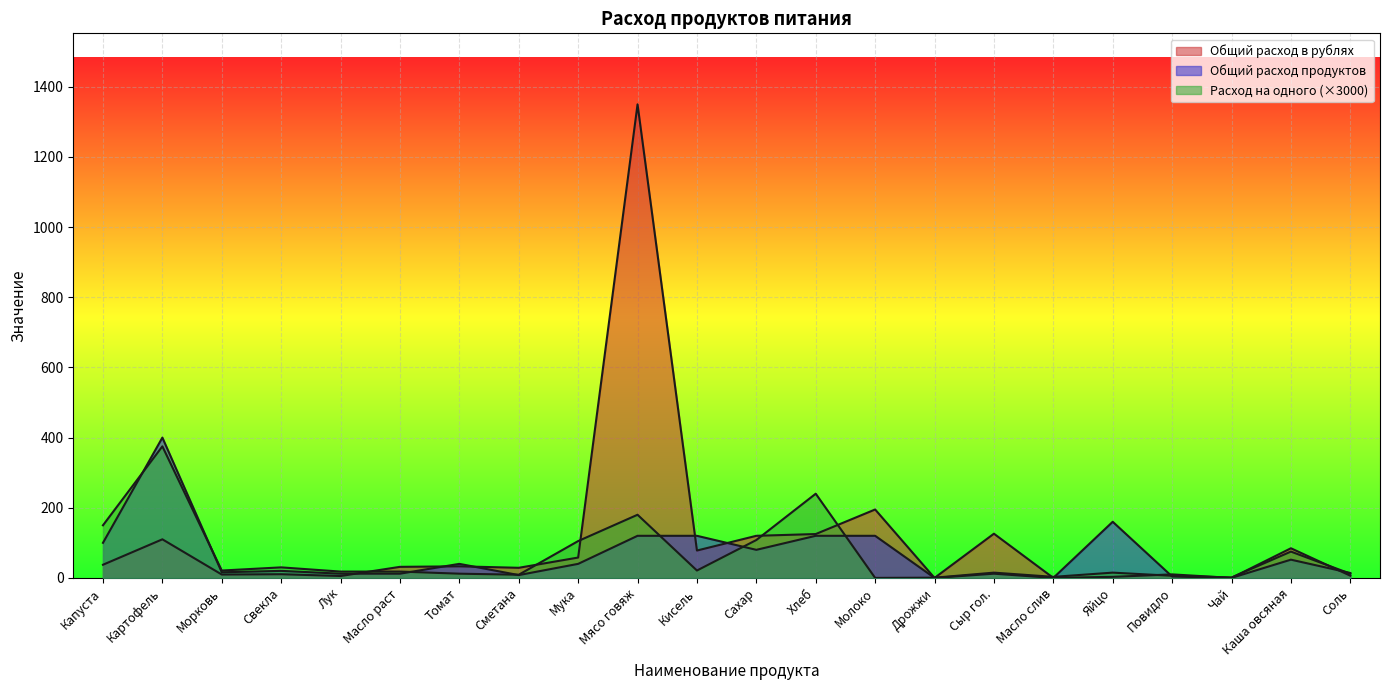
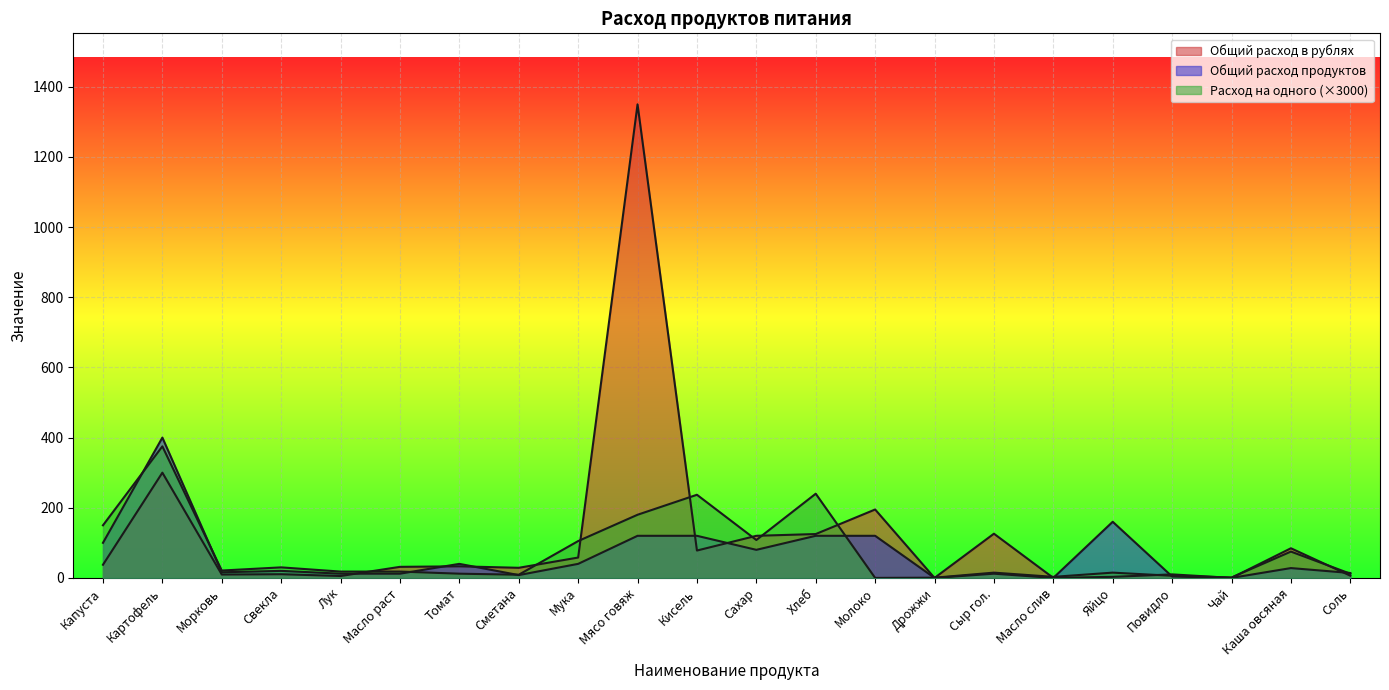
Общий расход в рублях, Картофель: 110 -> 300
Расход на одного (×3000), Кисель: 20 -> 240
Общий расход продуктов, Каша овсяная: 50 -> 30
